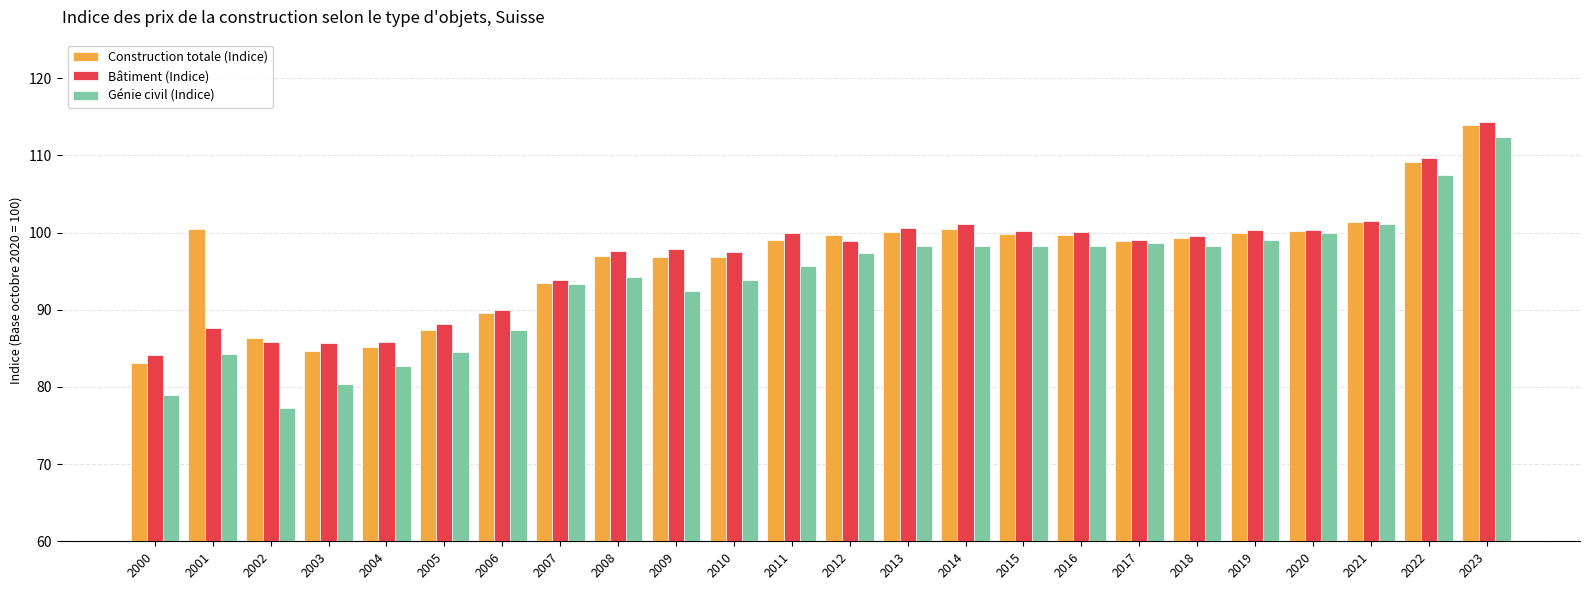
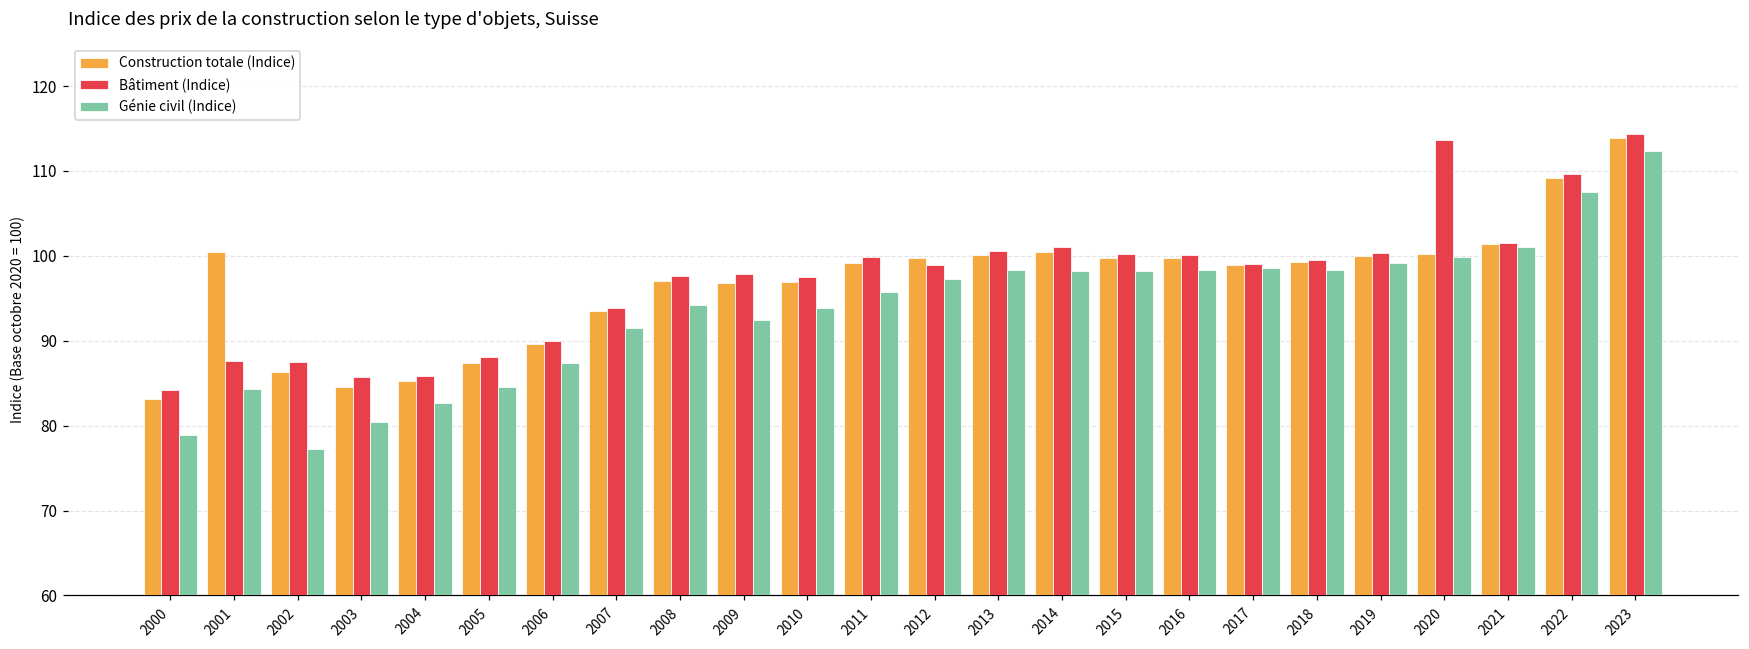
Bâtiment (Indice), 2002: 86 -> 88
Génie civil (Indice), 2007: 93 -> 92
Bâtiment (Indice), 2020: 100 -> 114
